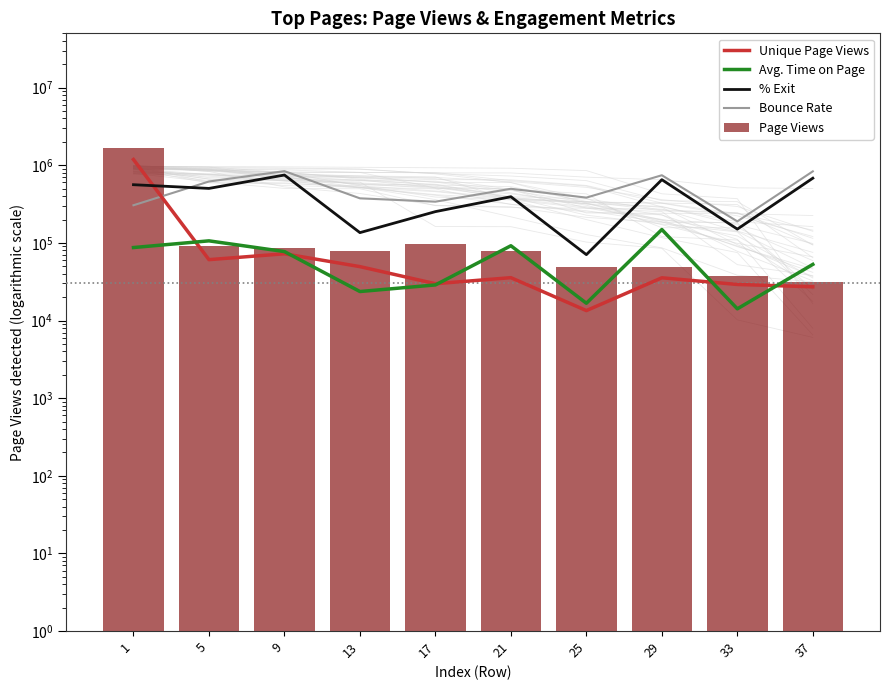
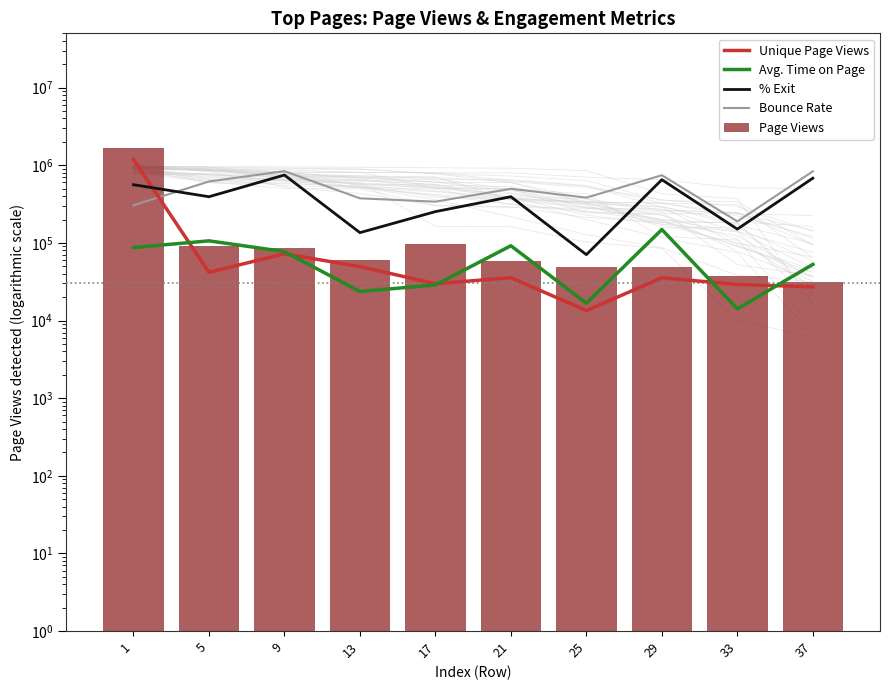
Unique Page Views, 5: 60000 -> 40000
% Exit, 5: 500000 -> 400000
Page Views, 13: 80000 -> 60000
Page Views, 21: 80000 -> 60000
